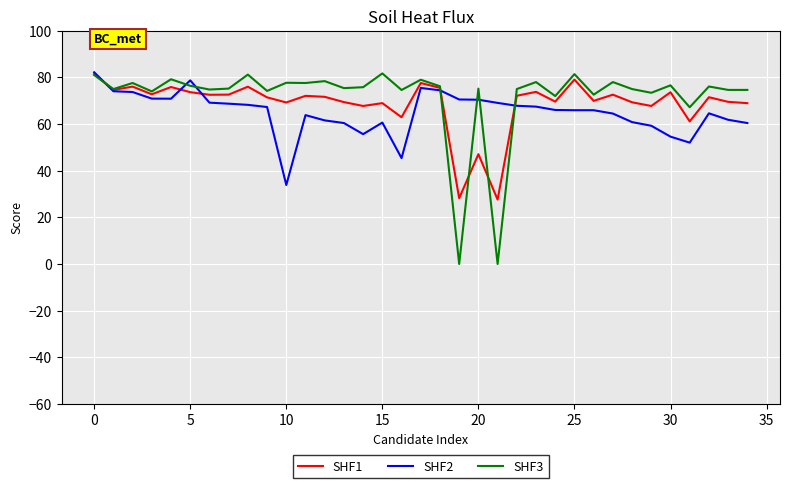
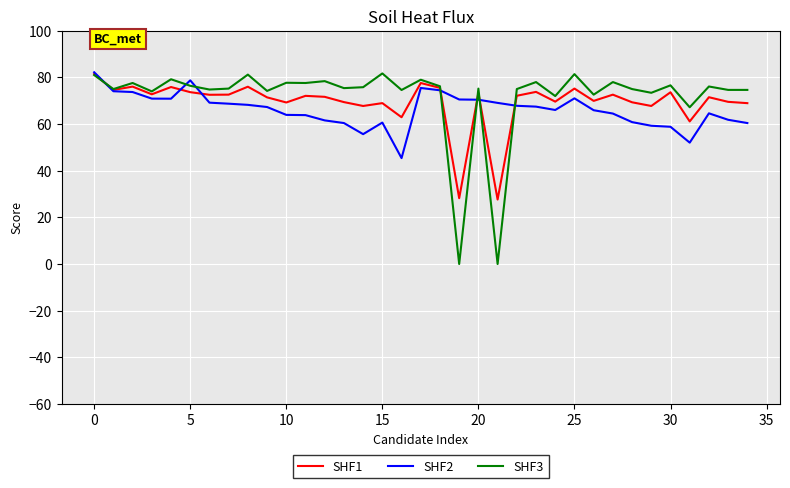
SHF2, 10: 34 -> 64
SHF1, 20: 47 -> 73
SHF1, 25: 79 -> 75
SHF2, 25: 66 -> 71
SHF2, 30: 55 -> 59
